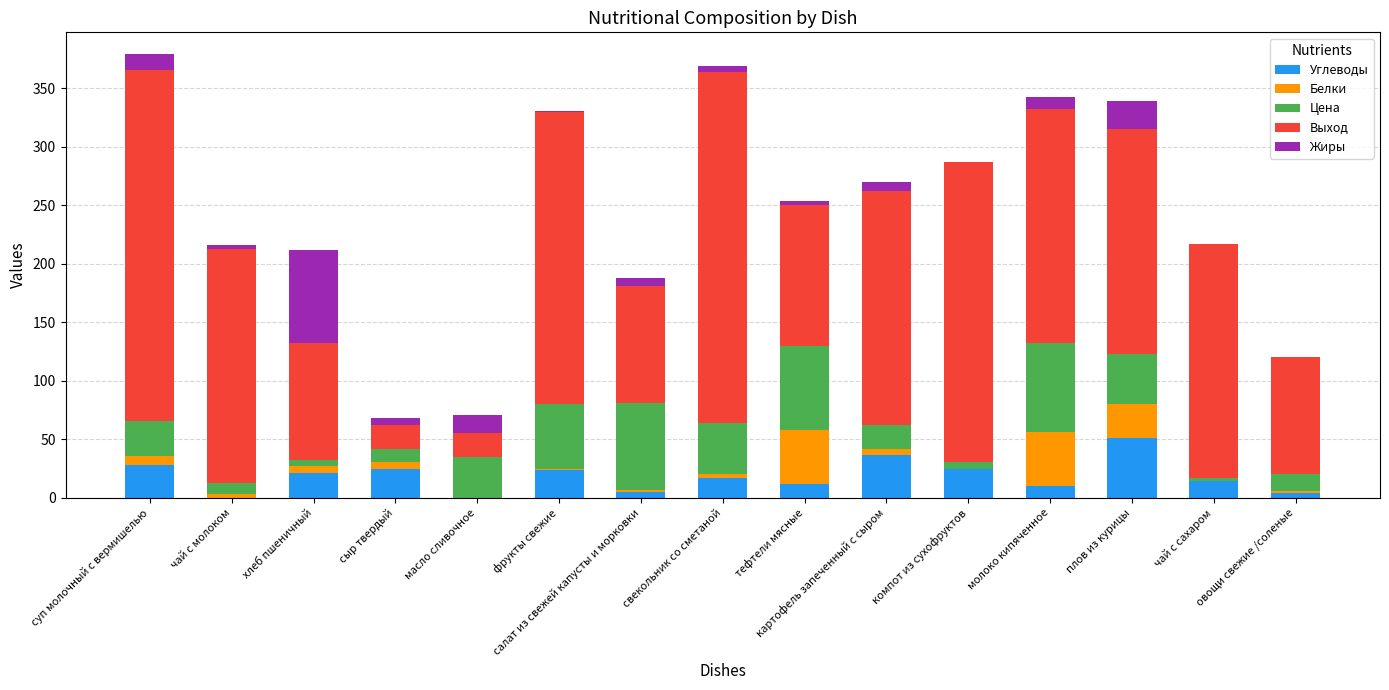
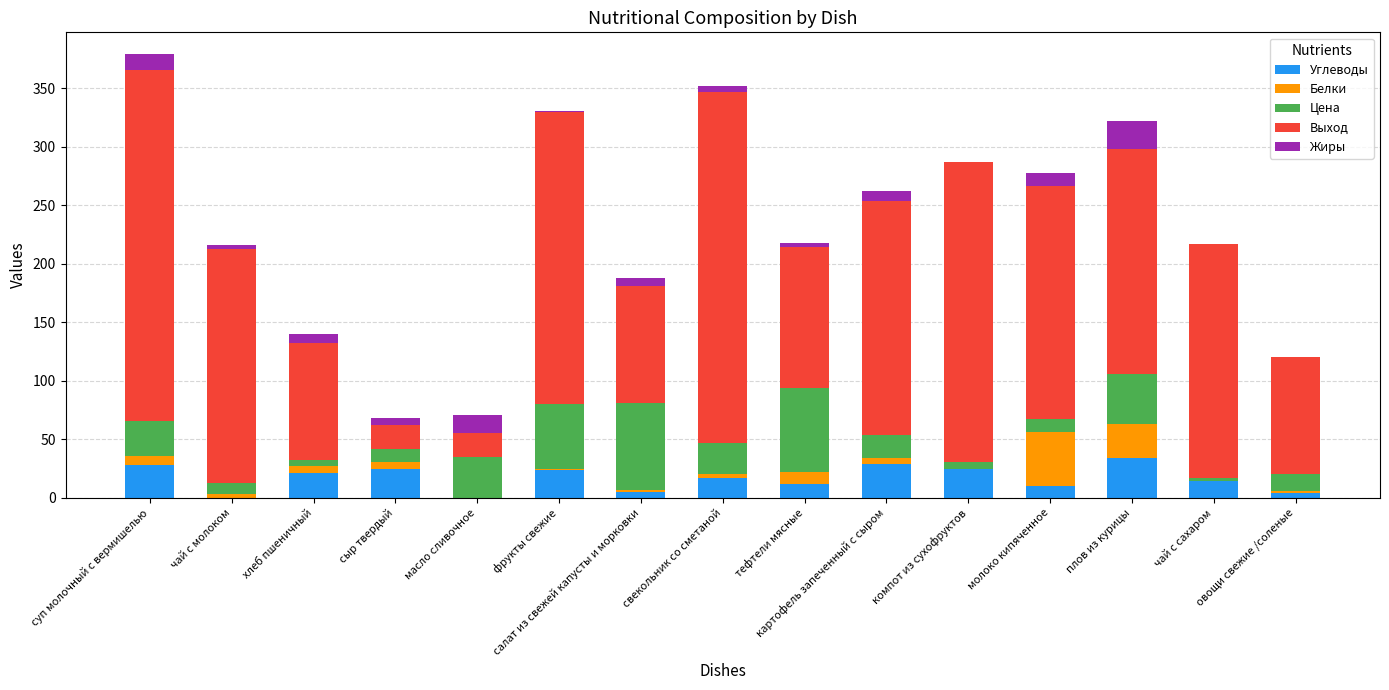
Жиры, хлеб пшеничный: 80 -> 8
Цена, свекольник со сметаной: 44 -> 27
Белки, тефтели мясные: 46 -> 10
Углеводы, картофель запеченный с сыром: 37 -> 29
Цена, молоко кипяченное: 76 -> 11
Углеводы, плов из курицы: 51 -> 34
